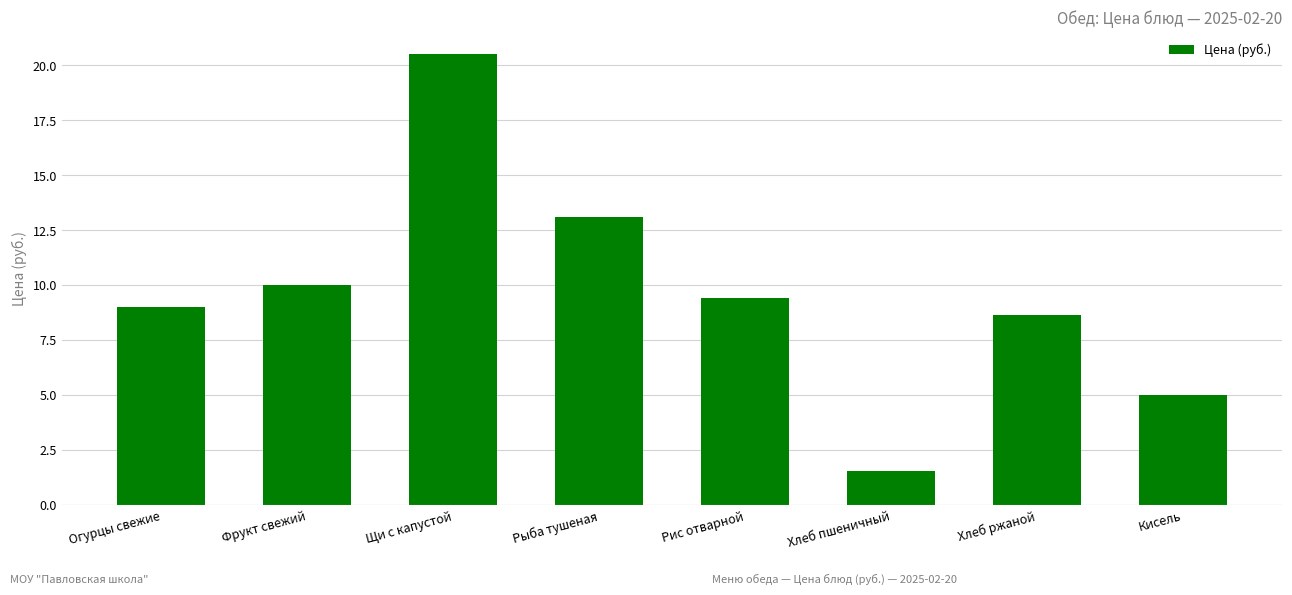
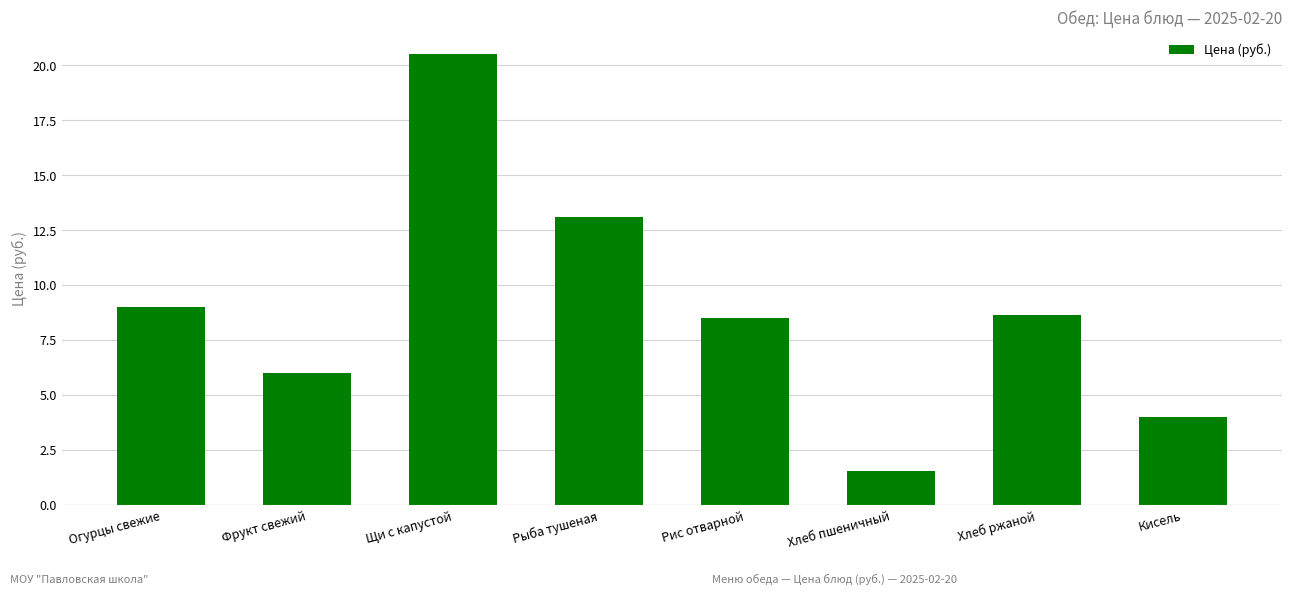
Фрукт свежий: 10 -> 6
Рис отварной: 9.4 -> 8.5
Кисель: 5 -> 4
